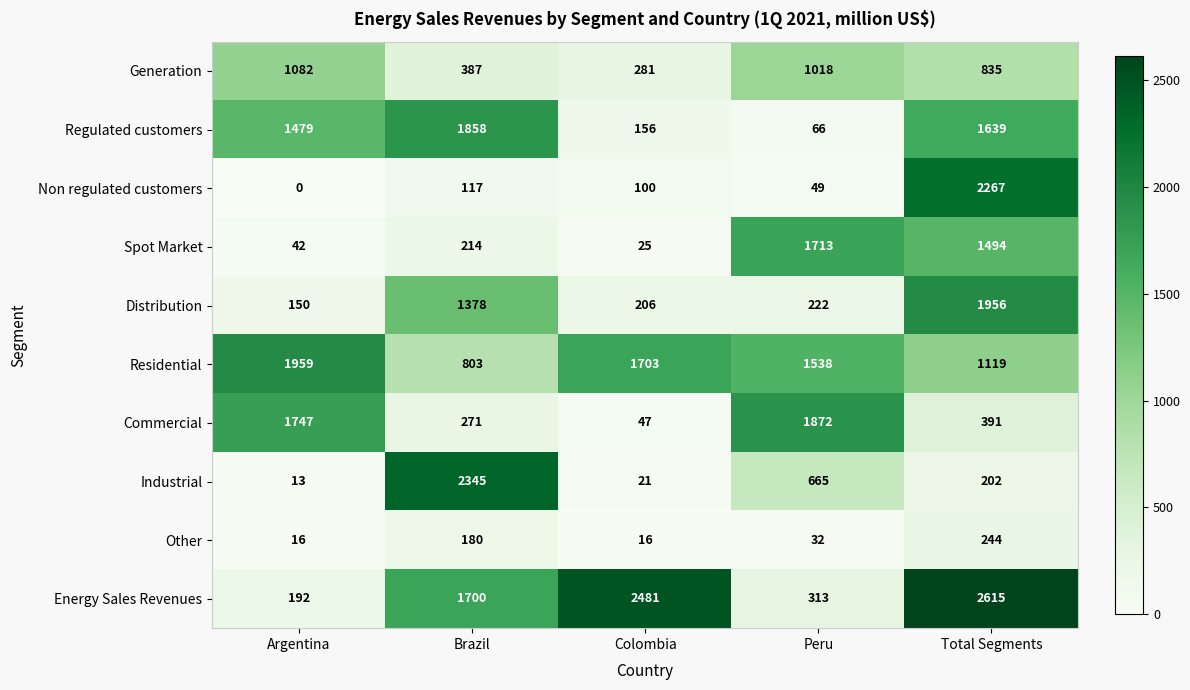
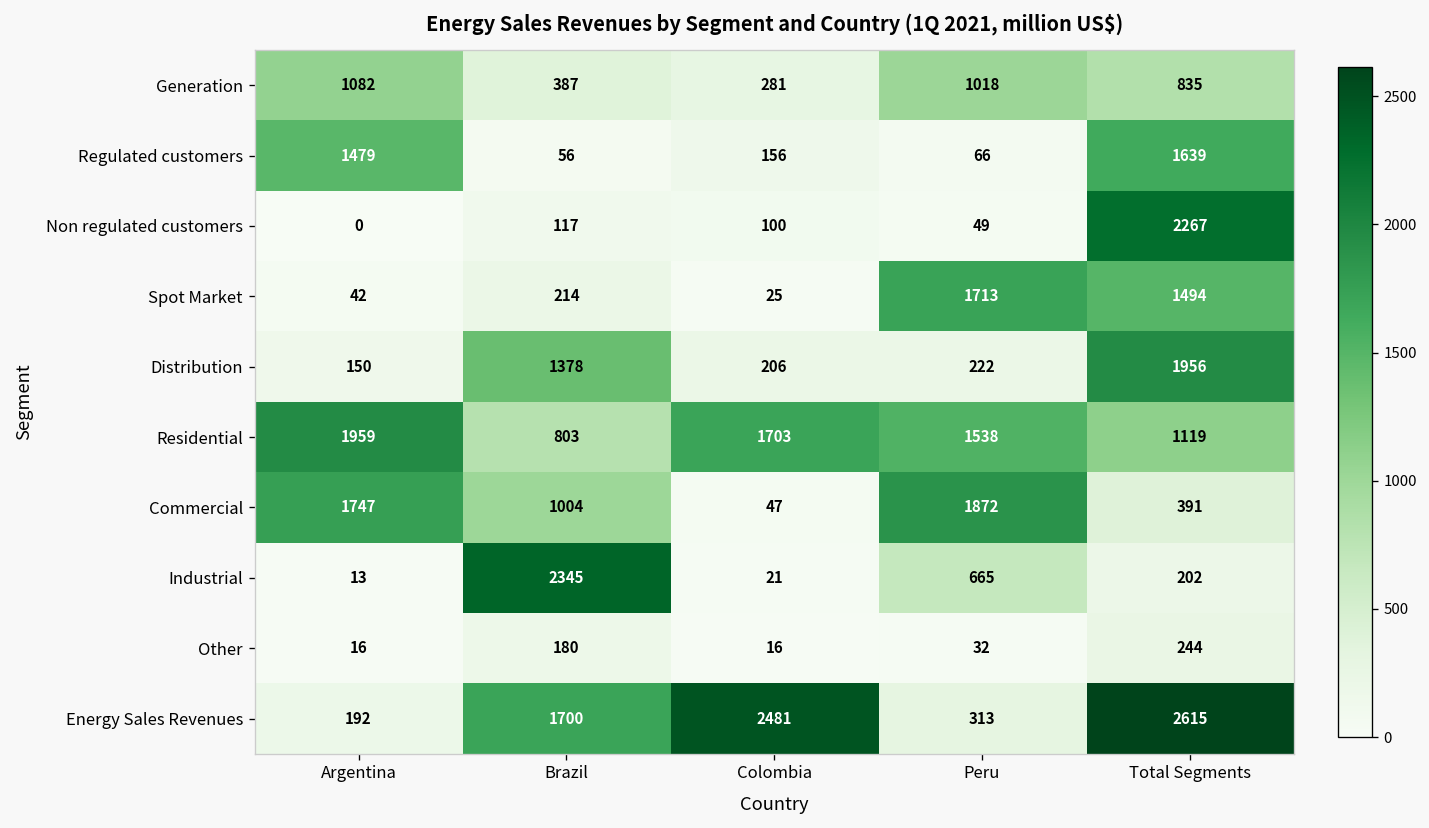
Regulated customers, Brazil: 1858 -> 56
Commercial, Brazil: 271 -> 1004
